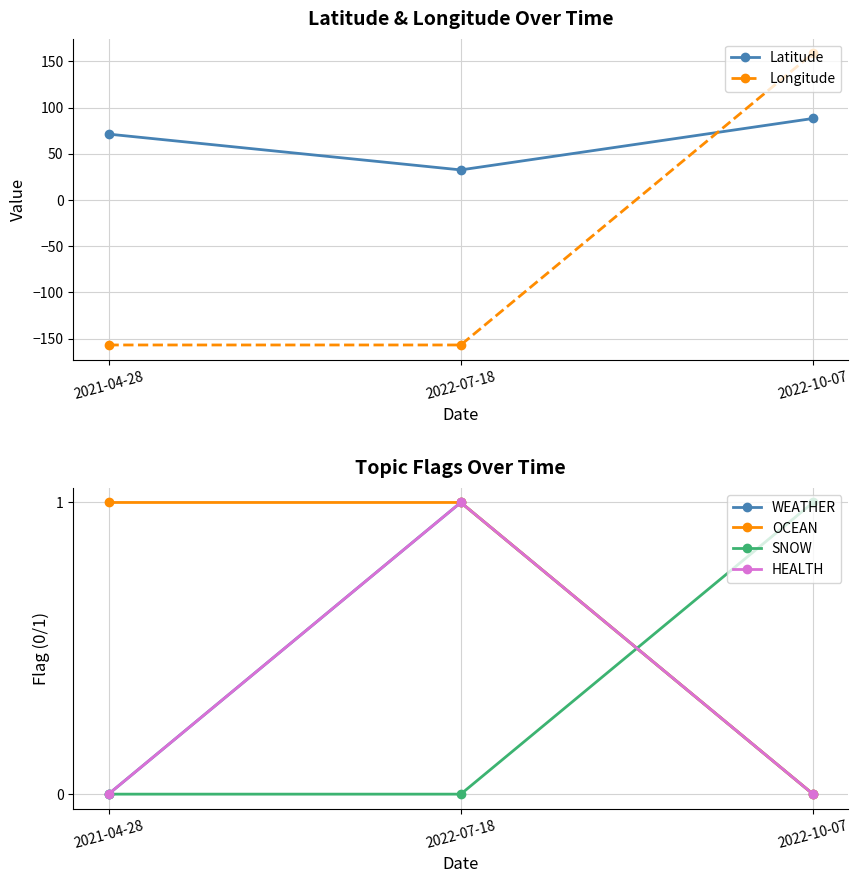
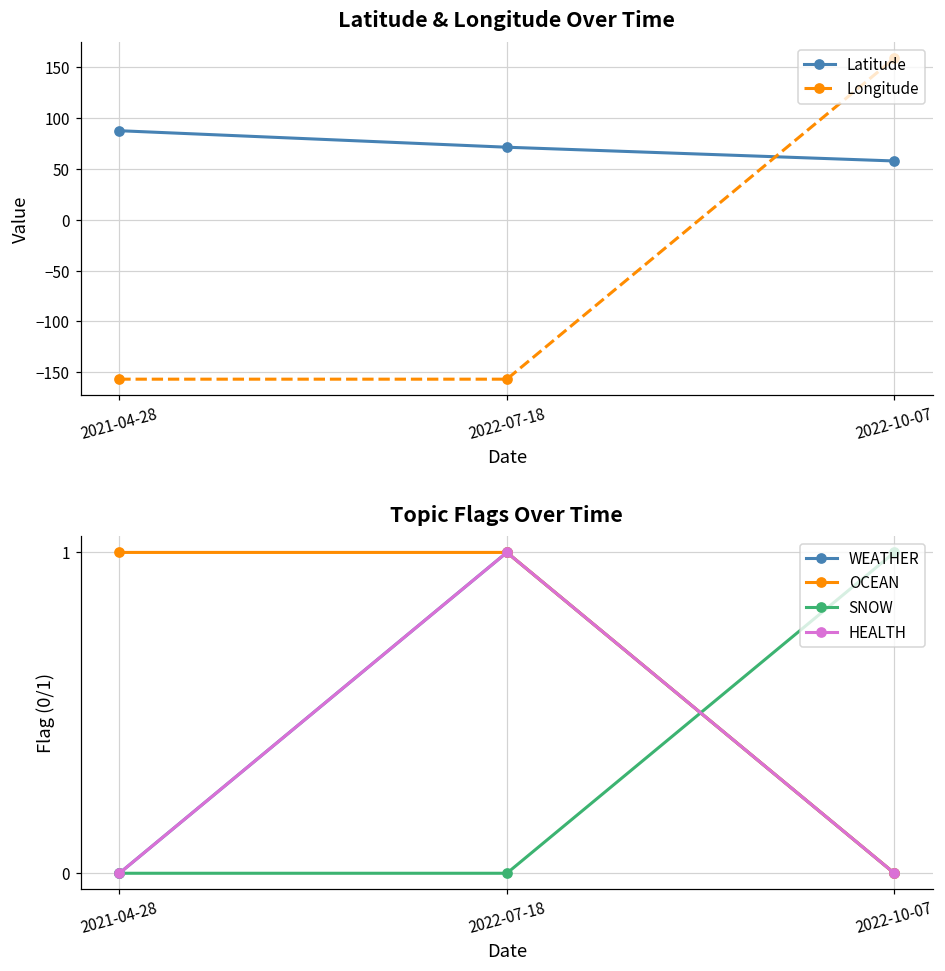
Latitude & Longitude Over Time, Latitude, 2021-04-28: 70 -> 90
Latitude & Longitude Over Time, Latitude, 2022-07-18: 30 -> 70
Latitude & Longitude Over Time, Latitude, 2022-10-07: 90 -> 60
